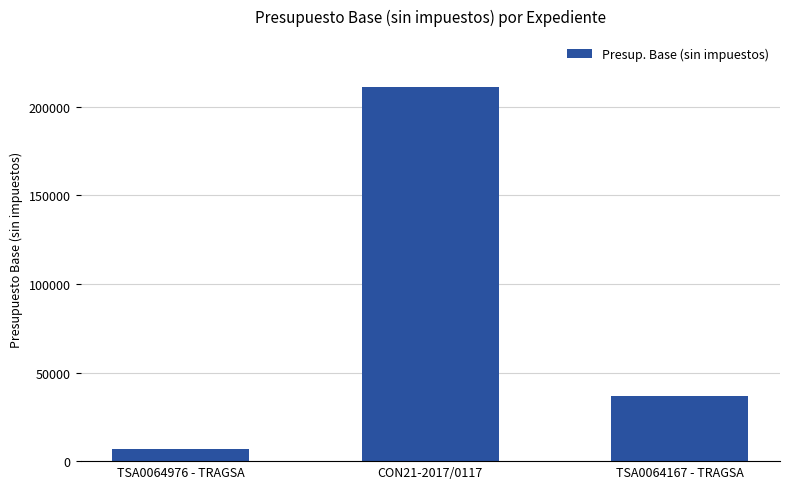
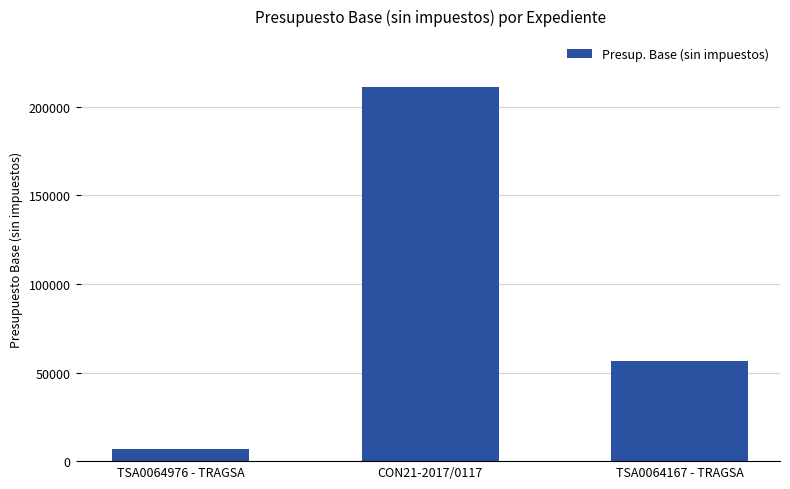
TSA0064167 - TRAGSA: 37000 -> 56000
